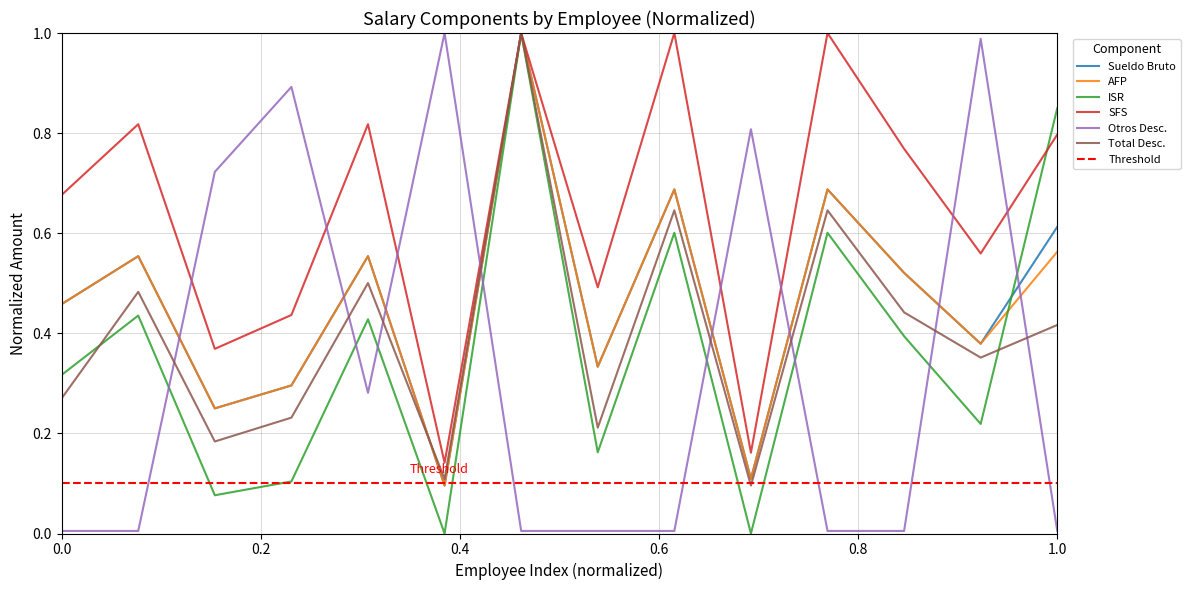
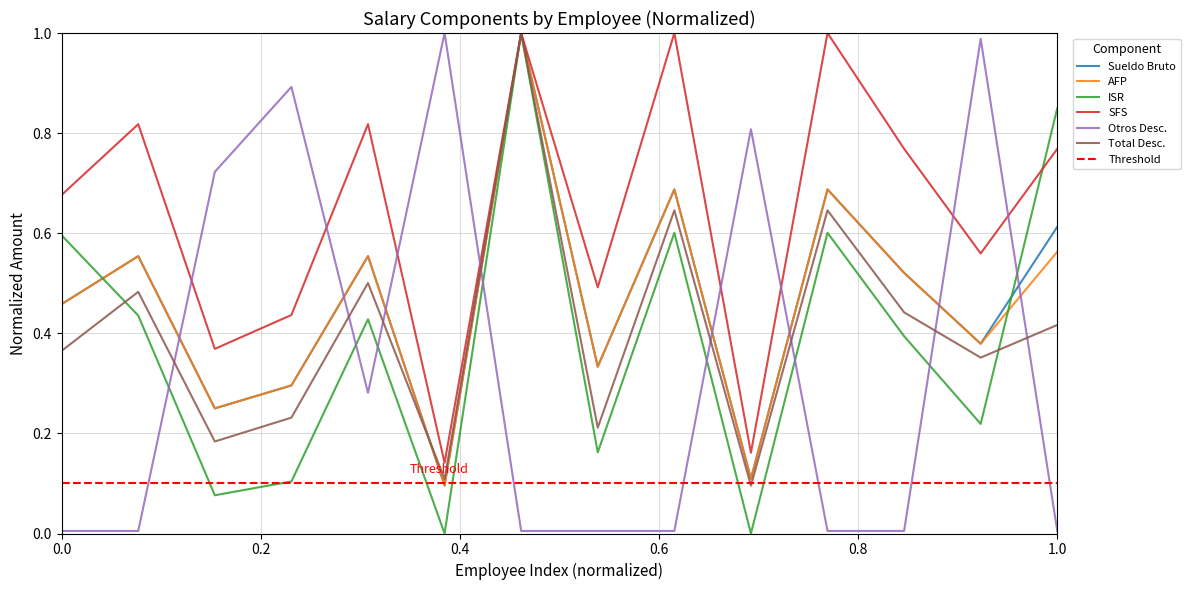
ISR, 0.0: 0.32 -> 0.60
Total Desc., 0.0: 0.27 -> 0.37
SFS, 1.0: 0.80 -> 0.77
